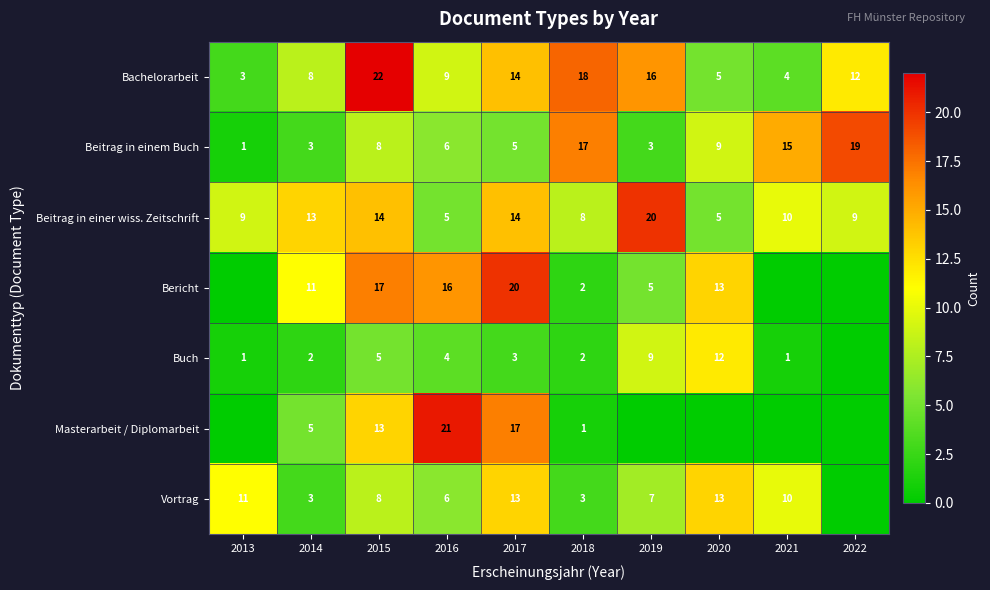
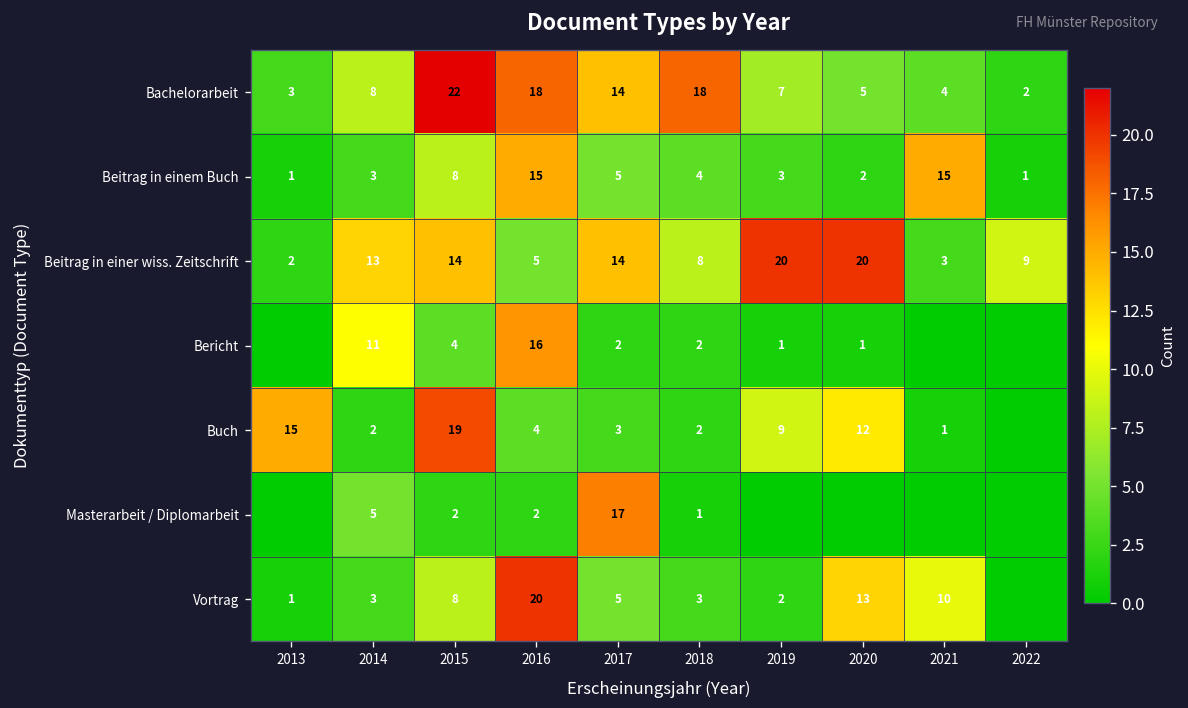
Bachelorarbeit, 2016: 9 -> 18
Bachelorarbeit, 2019: 16 -> 7
Bachelorarbeit, 2022: 12 -> 2
Beitrag in einem Buch, 2016: 6 -> 15
Beitrag in einem Buch, 2018: 17 -> 4
Beitrag in einem Buch, 2020: 9 -> 2
Beitrag in einem Buch, 2022: 19 -> 1
Beitrag in einer wiss. Zeitschrift, 2013: 9 -> 2
Beitrag in einer wiss. Zeitschrift, 2020: 5 -> 20
Beitrag in einer wiss. Zeitschrift, 2021: 10 -> 3
Bericht, 2015: 17 -> 4
Bericht, 2017: 20 -> 2
Bericht, 2019: 5 -> 1
Bericht, 2020: 13 -> 1
Buch, 2013: 1 -> 15
Buch, 2015: 5 -> 19
Masterarbeit / Diplomarbeit, 2015: 13 -> 2
Masterarbeit / Diplomarbeit, 2016: 21 -> 2
Vortrag, 2013: 11 -> 1
Vortrag, 2016: 6 -> 20
Vortrag, 2017: 13 -> 5
Vortrag, 2019: 7 -> 2
